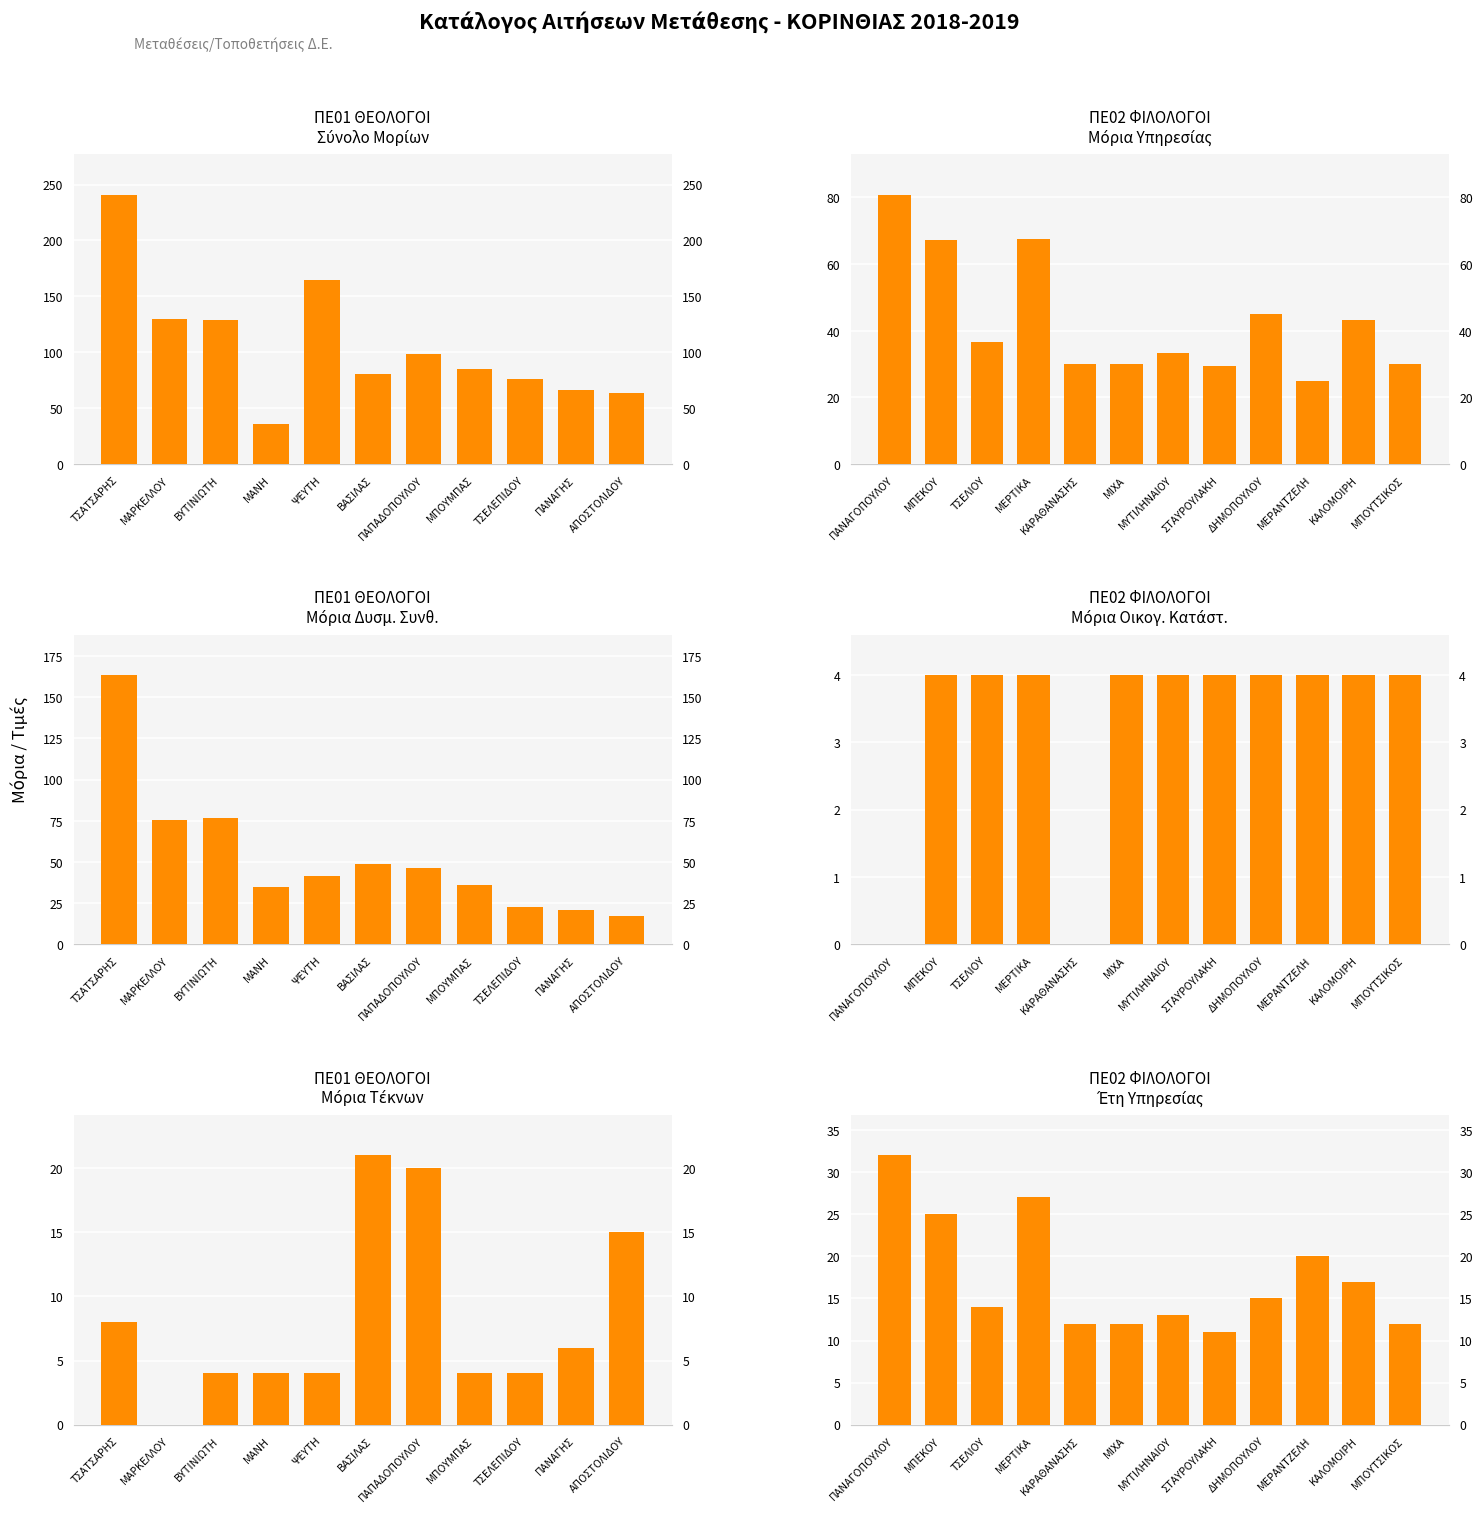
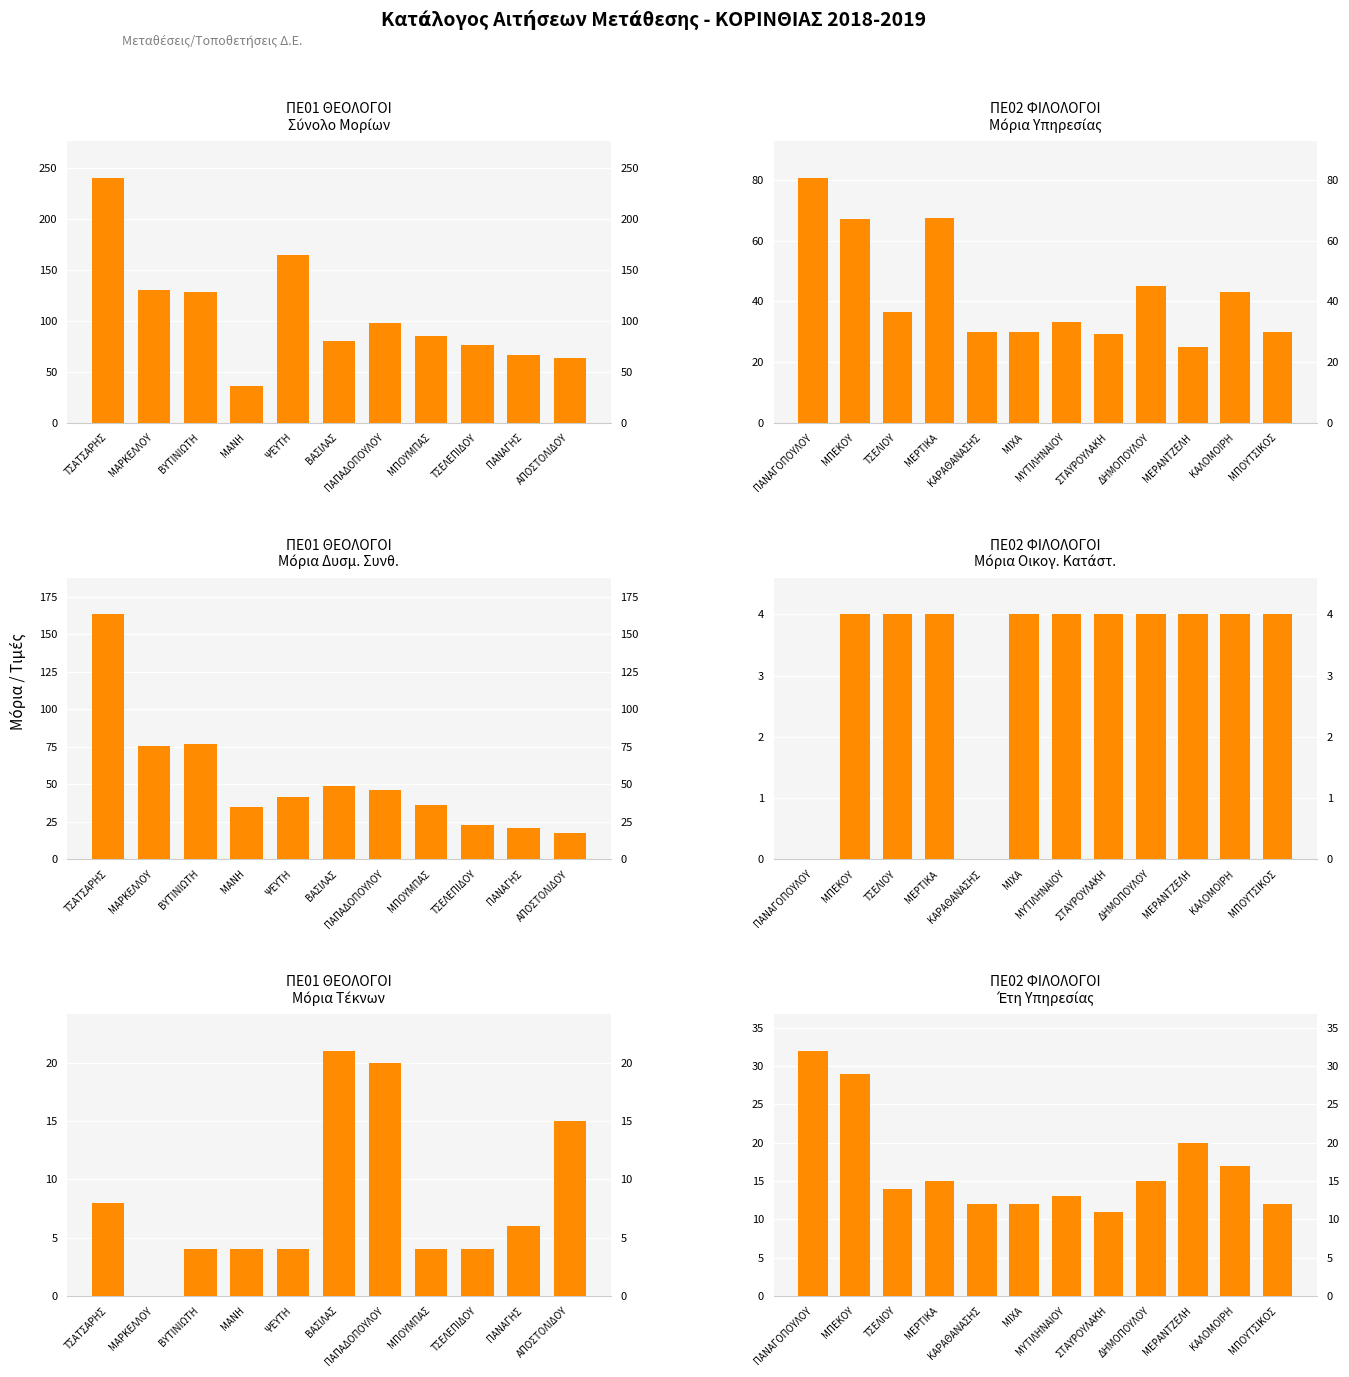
ΠΕ02 ΦΙΛΟΛΟΓΟΙ Έτη Υπηρεσίας, ΜΠΕΚΟΥ: 25 -> 29
ΠΕ02 ΦΙΛΟΛΟΓΟΙ Έτη Υπηρεσίας, ΜΕΡΤΙΚΑ: 27 -> 15
